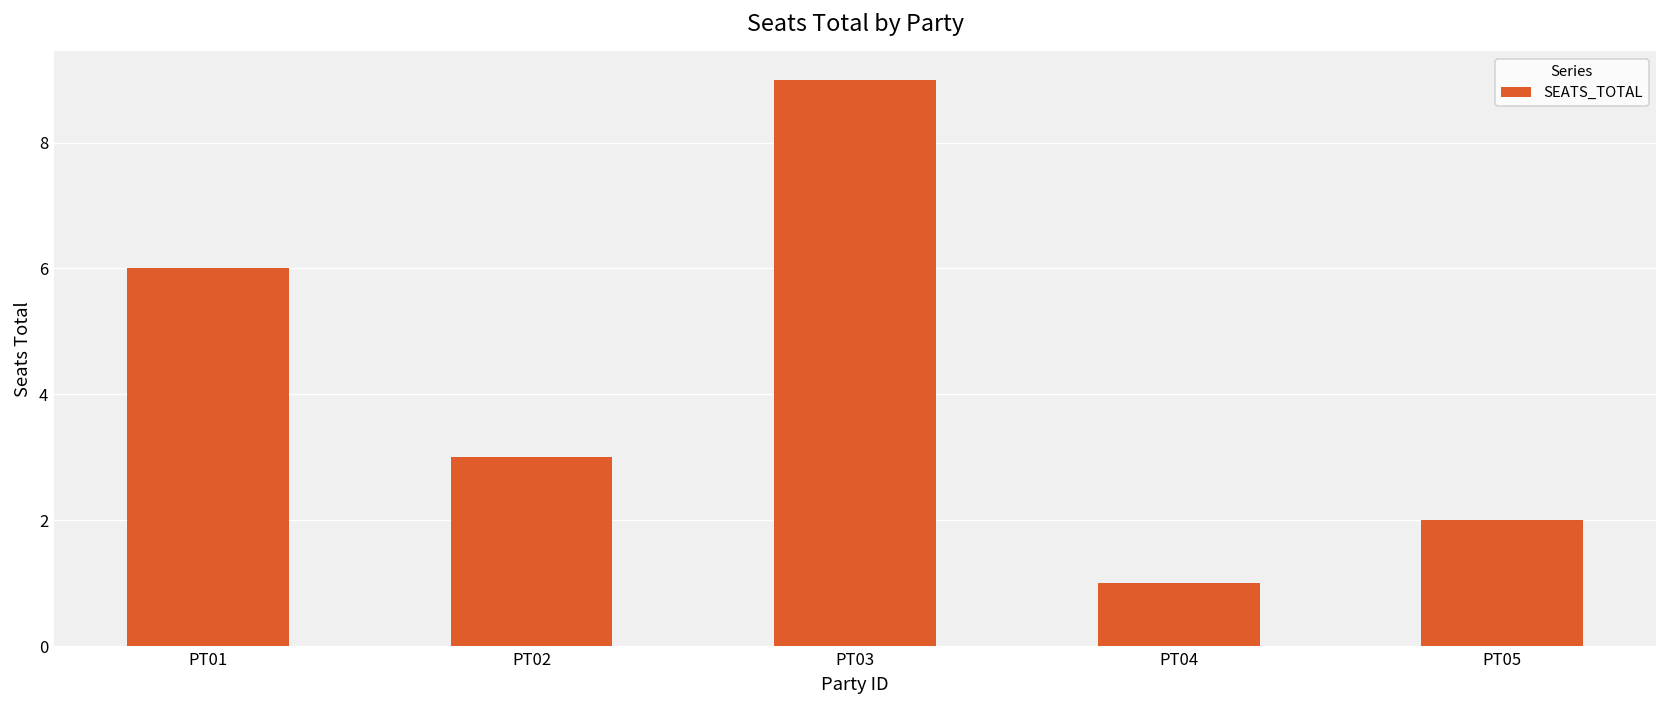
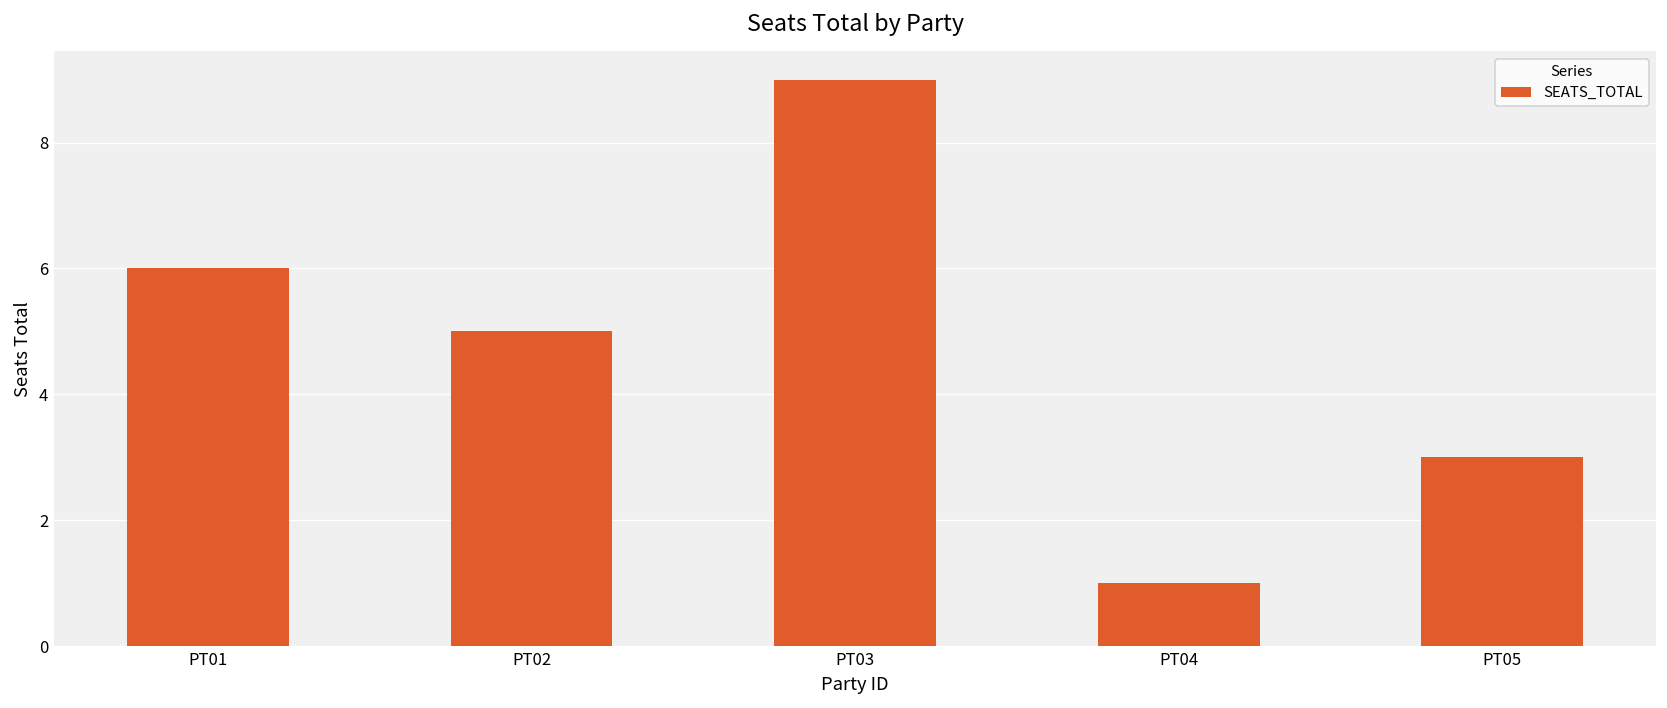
PT02: 3 -> 5
PT05: 2 -> 3
